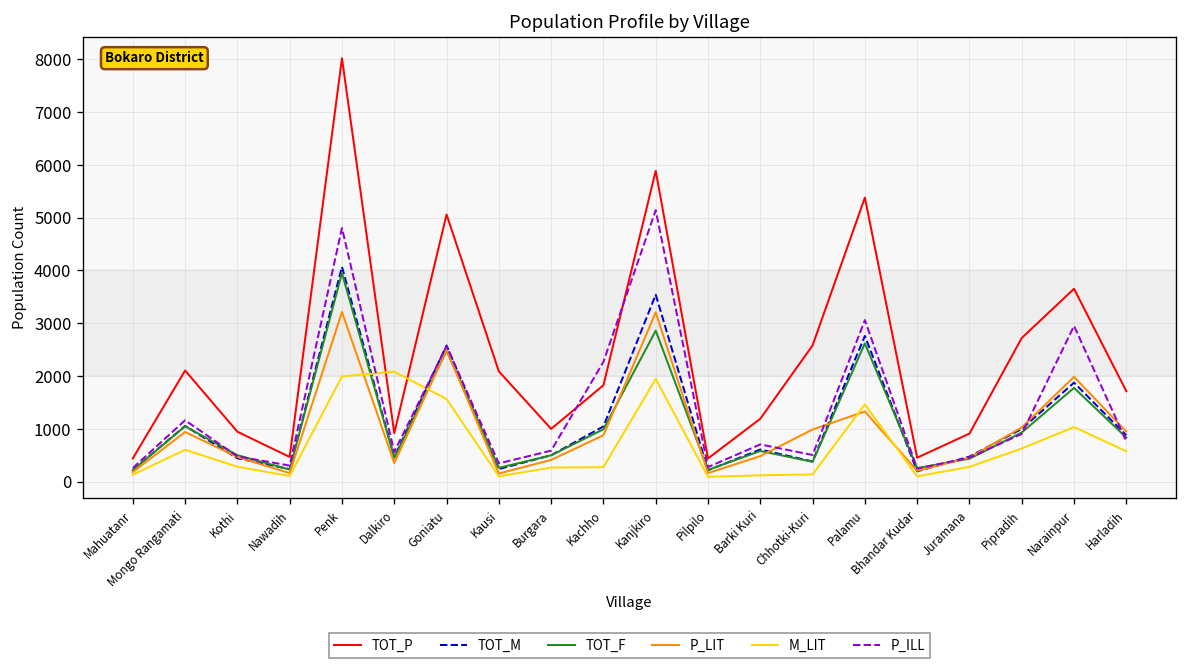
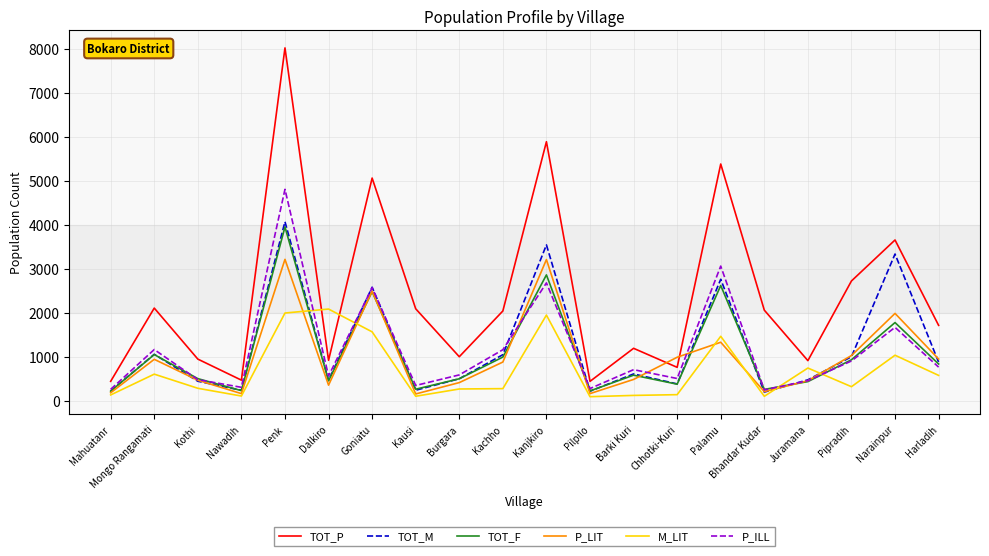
TOT_P, Kachho: 1800 -> 2000
P_ILL, Kachho: 2300 -> 1200
P_ILL, Kanjkiro: 5100 -> 2700
TOT_P, Chhotki-Kuri: 2600 -> 800
TOT_P, Bhandar Kudar: 500 -> 2100
M_LIT, Juramana: 300 -> 700
M_LIT, Pipradih: 600 -> 300
TOT_M, Narainpur: 1900 -> 3300
P_ILL, Narainpur: 3000 -> 1700
